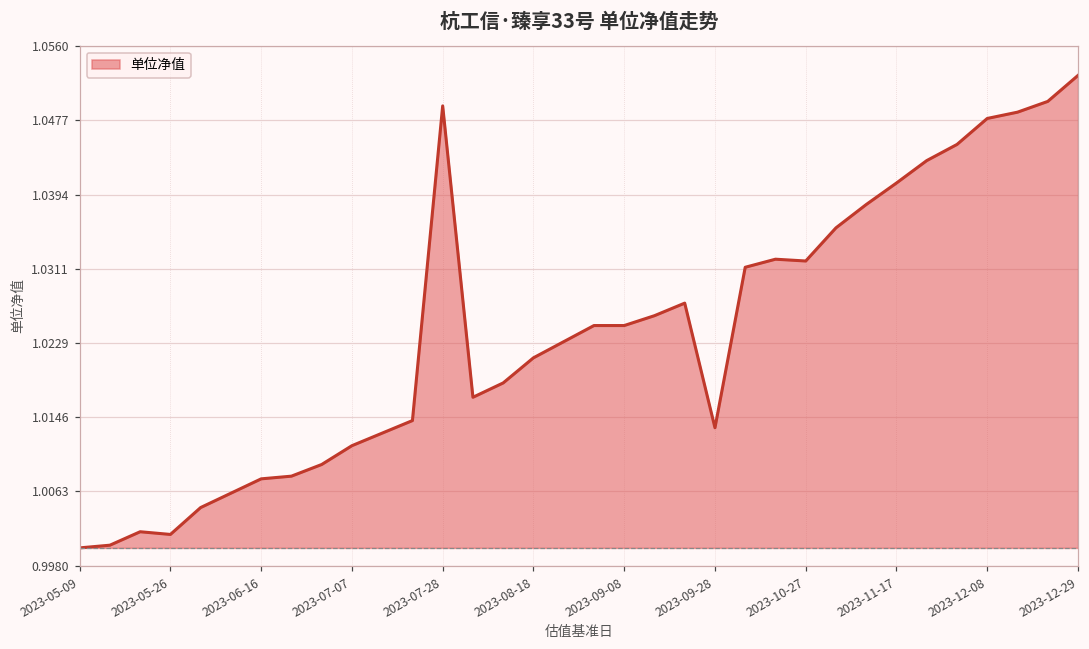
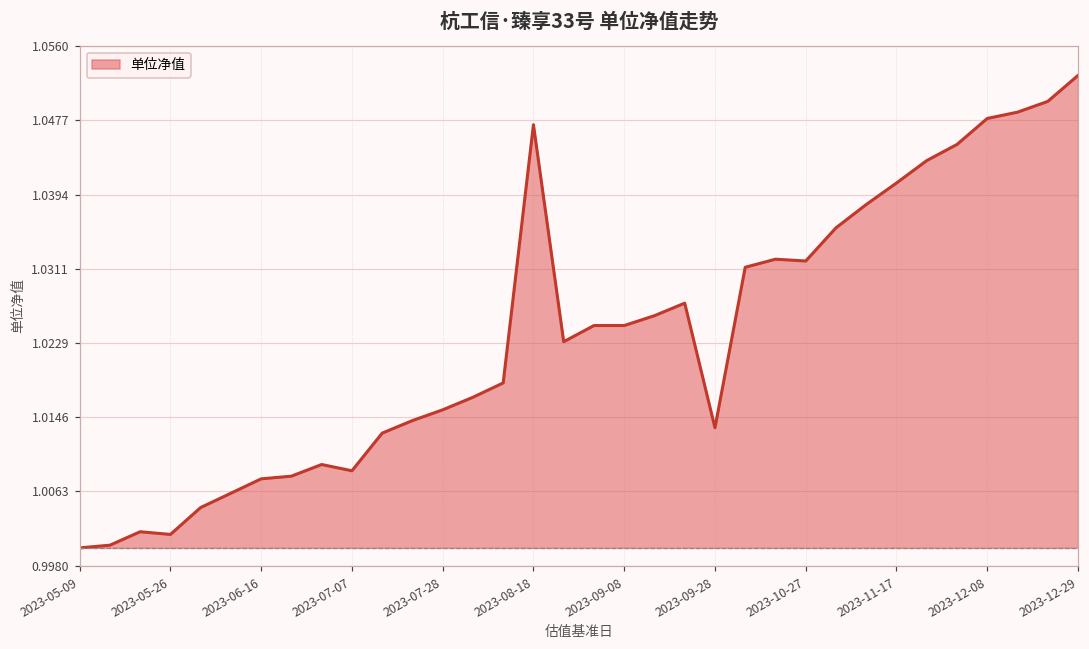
2023-07-07: 1.011 -> 1.009
2023-07-28: 1.049 -> 1.015
2023-08-18: 1.021 -> 1.047
